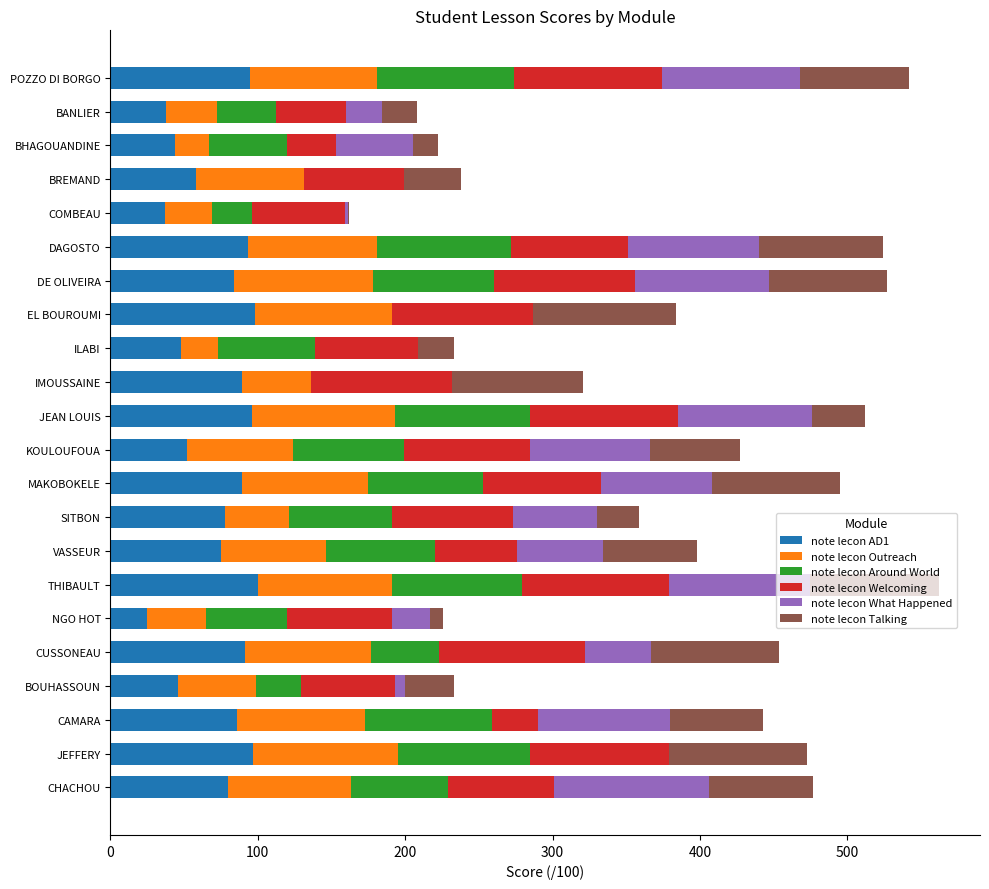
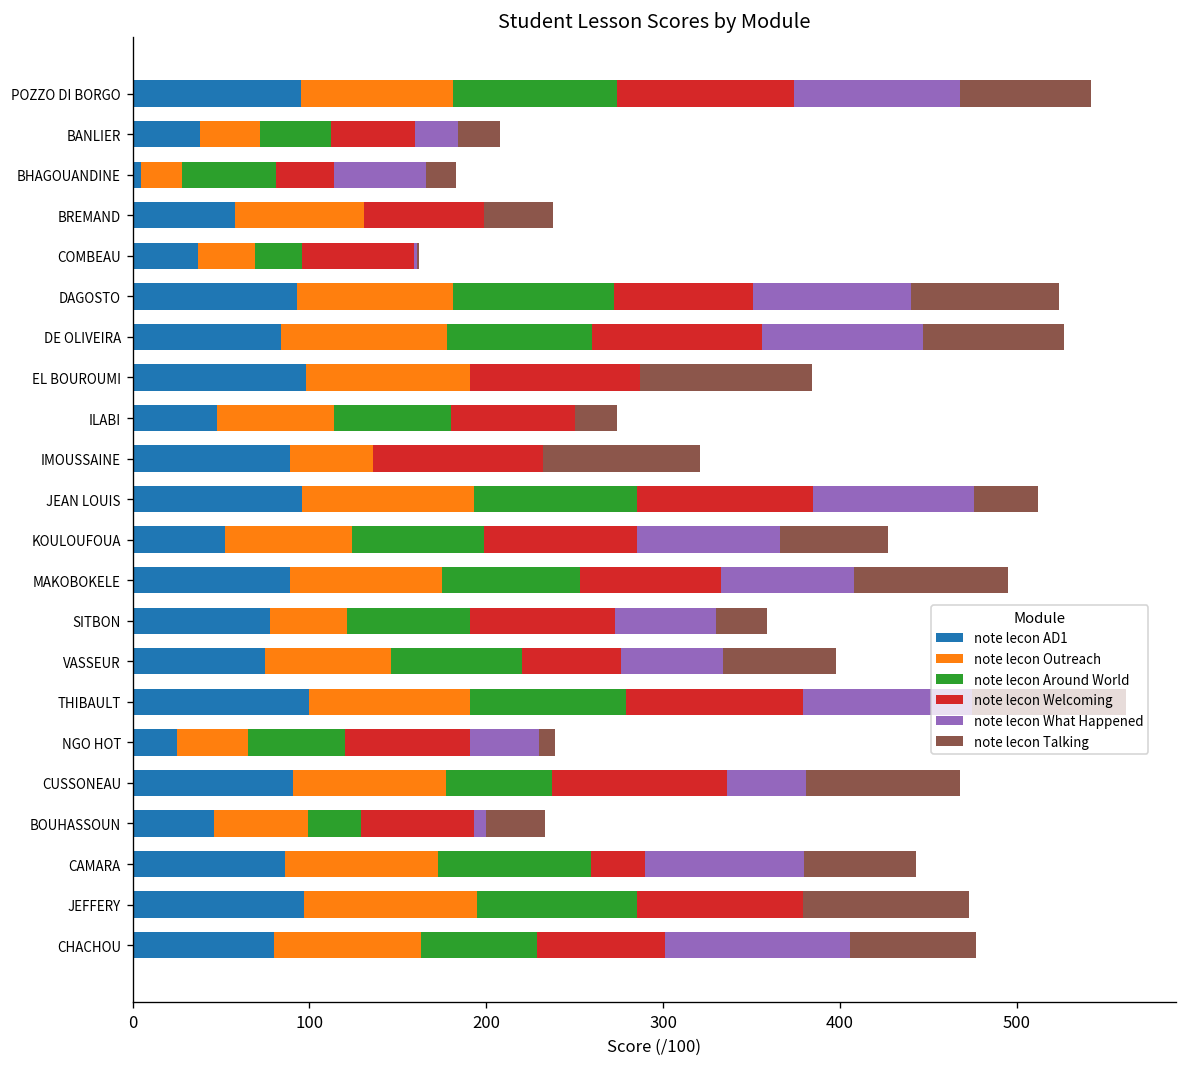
note lecon AD1, BHAGOUANDINE: 44 -> 5
note lecon Outreach, ILABI: 25 -> 66
note lecon What Happened, NGO HOT: 26 -> 39
note lecon Around World, CUSSONEAU: 46 -> 60
